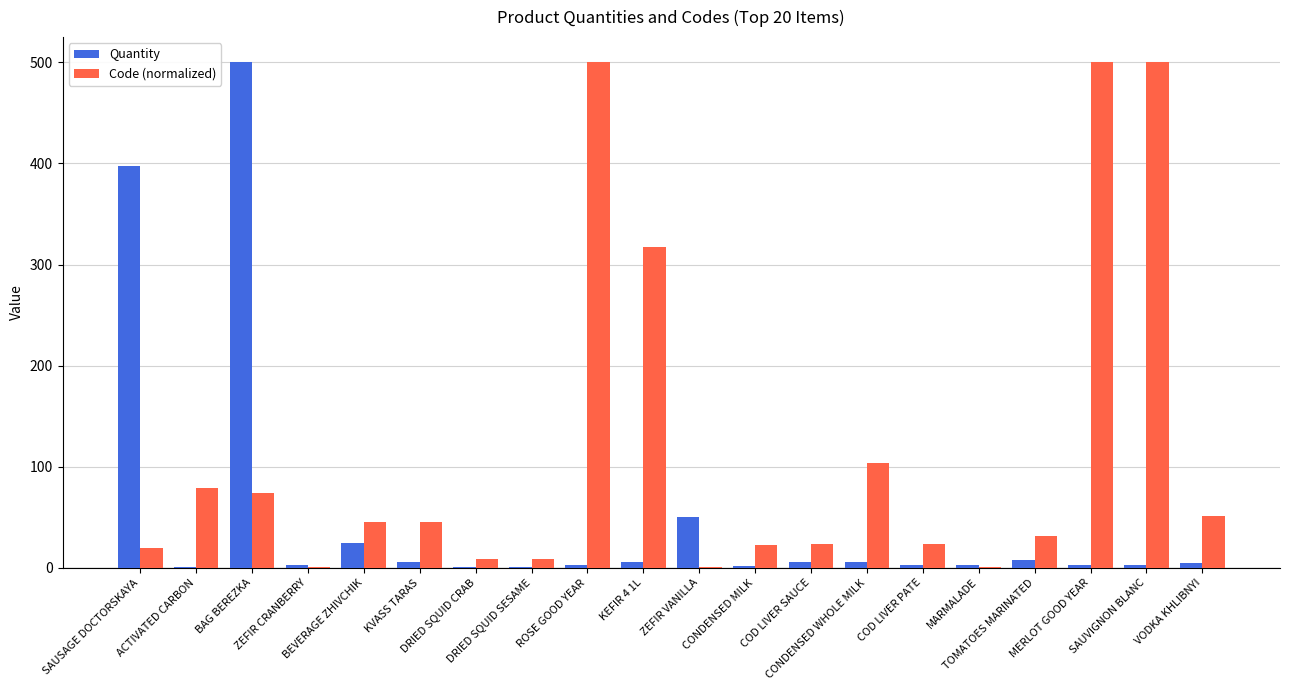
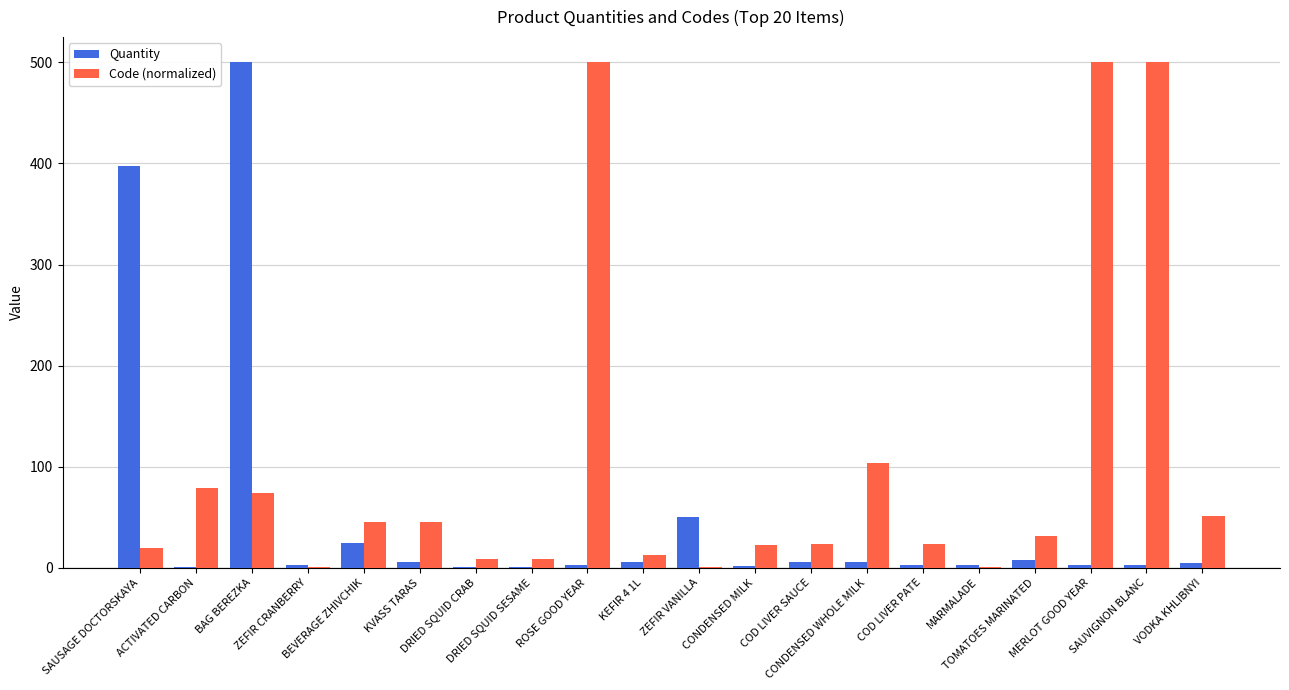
Code (normalized), KEFIR 4 1L: 318 -> 13
